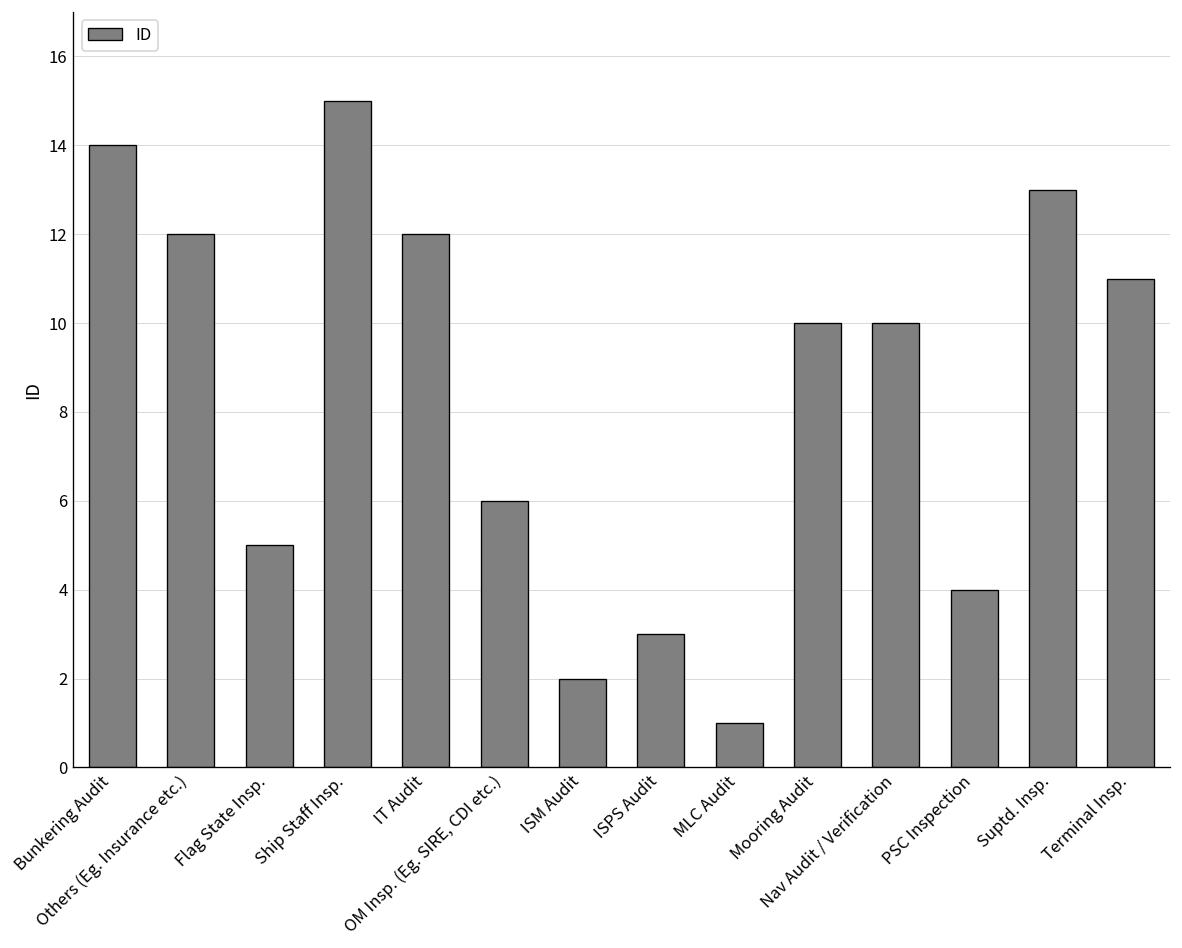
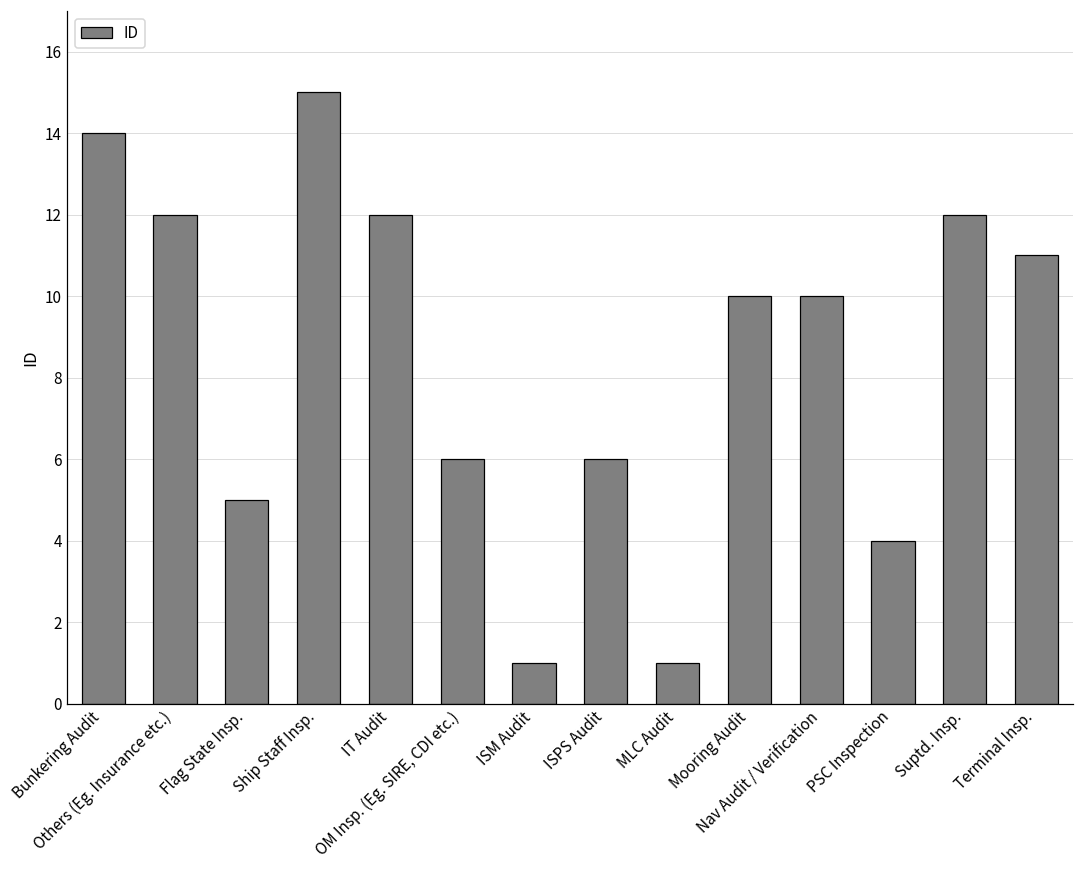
ISM Audit: 2 -> 1
ISPS Audit: 3 -> 6
Suptd. Insp.: 13 -> 12
